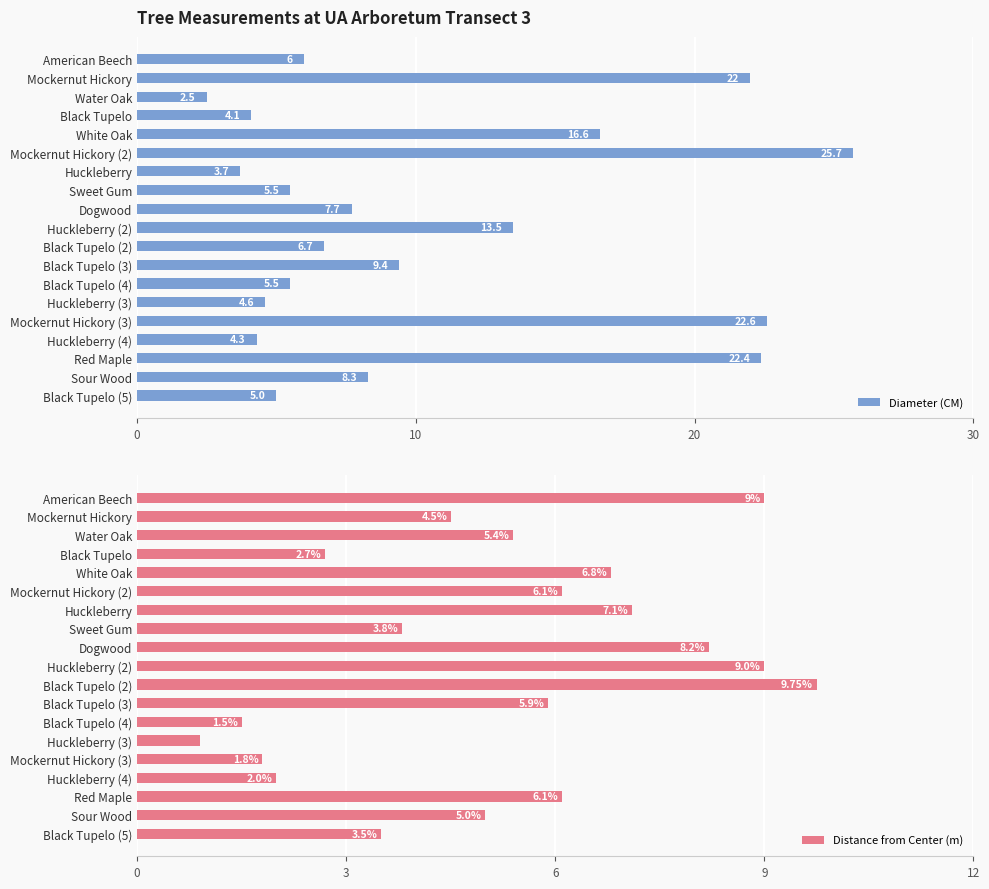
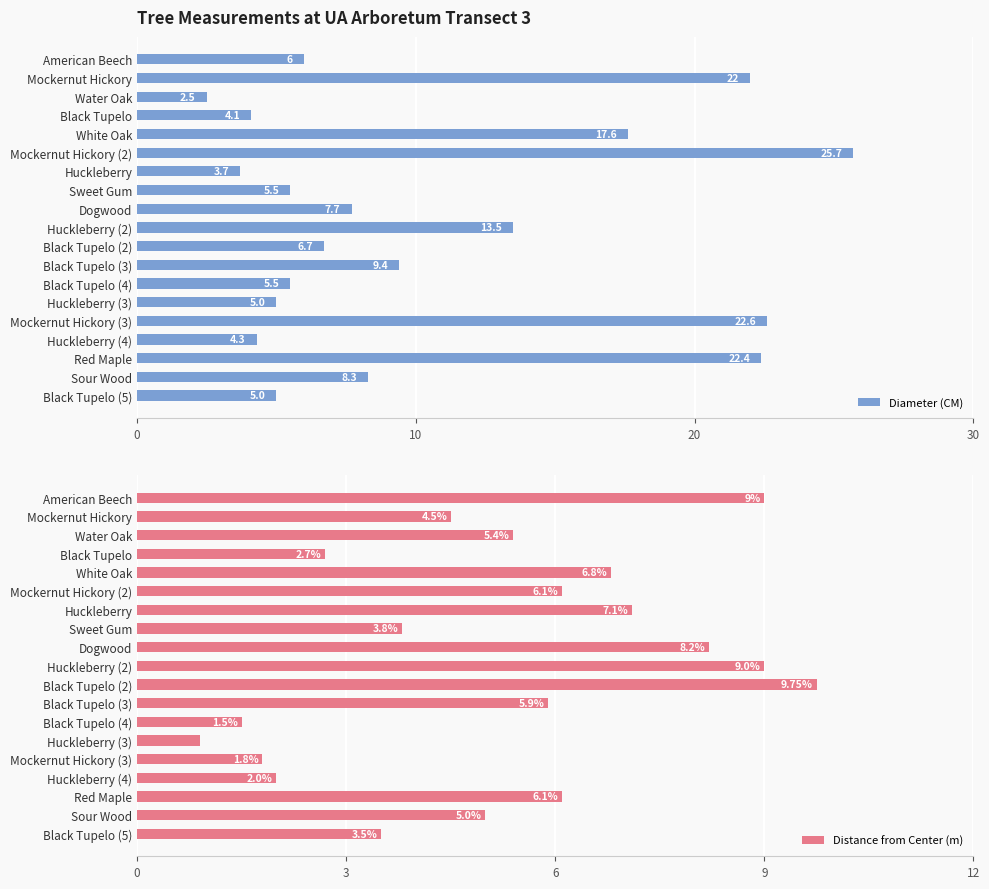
Tree Measurements at UA Arboretum Transect 3, White Oak: 16.6 -> 17.6
Tree Measurements at UA Arboretum Transect 3, Huckleberry (3): 4.6 -> 5.0
